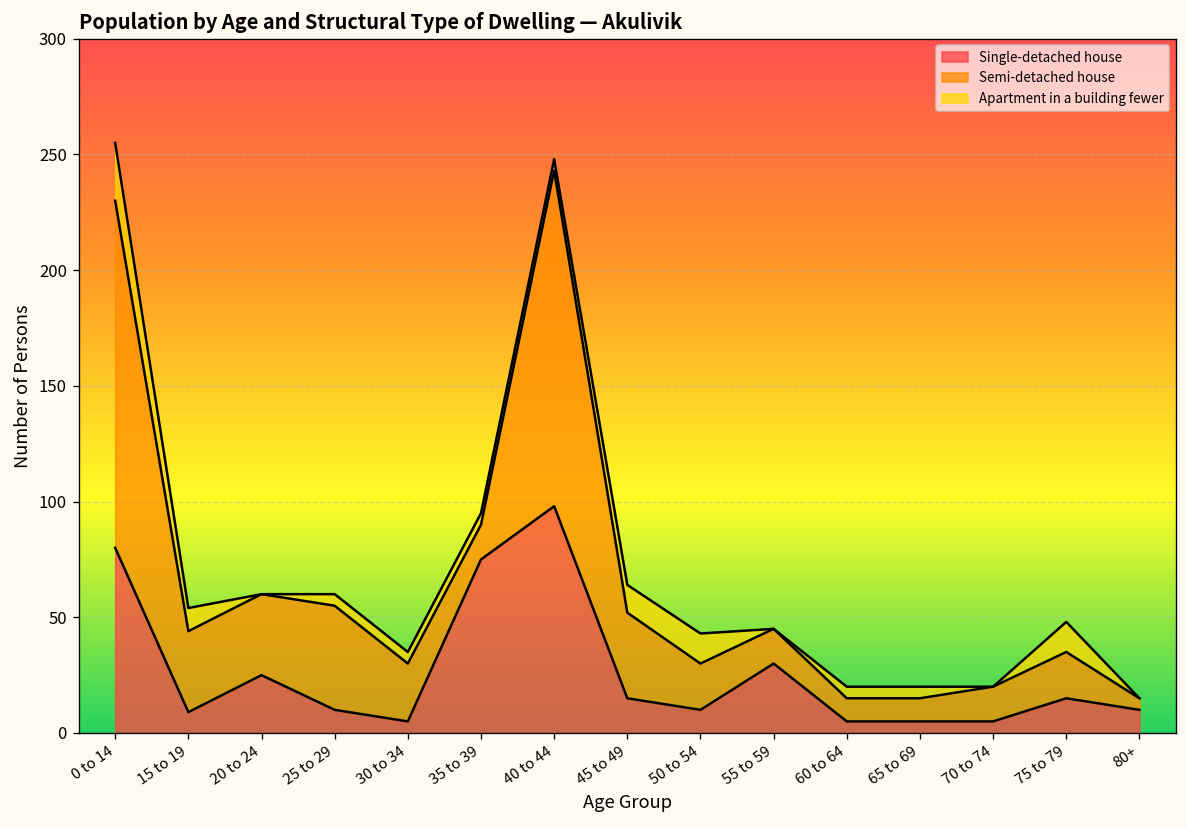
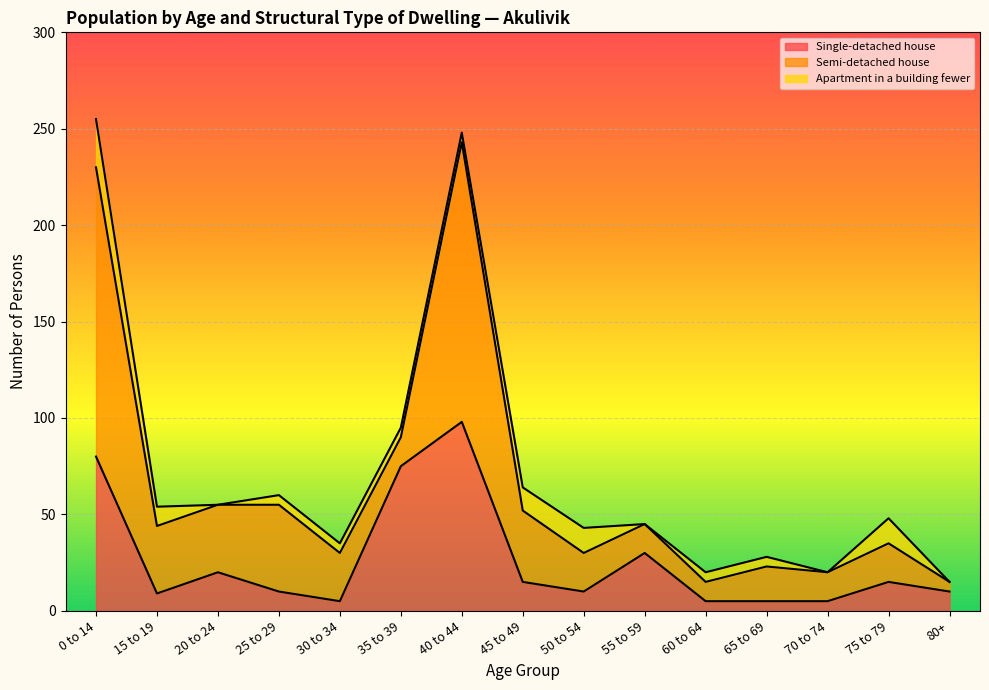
Single-detached house, 20 to 24: 25 -> 20
Semi-detached house, 65 to 69: 10 -> 18
